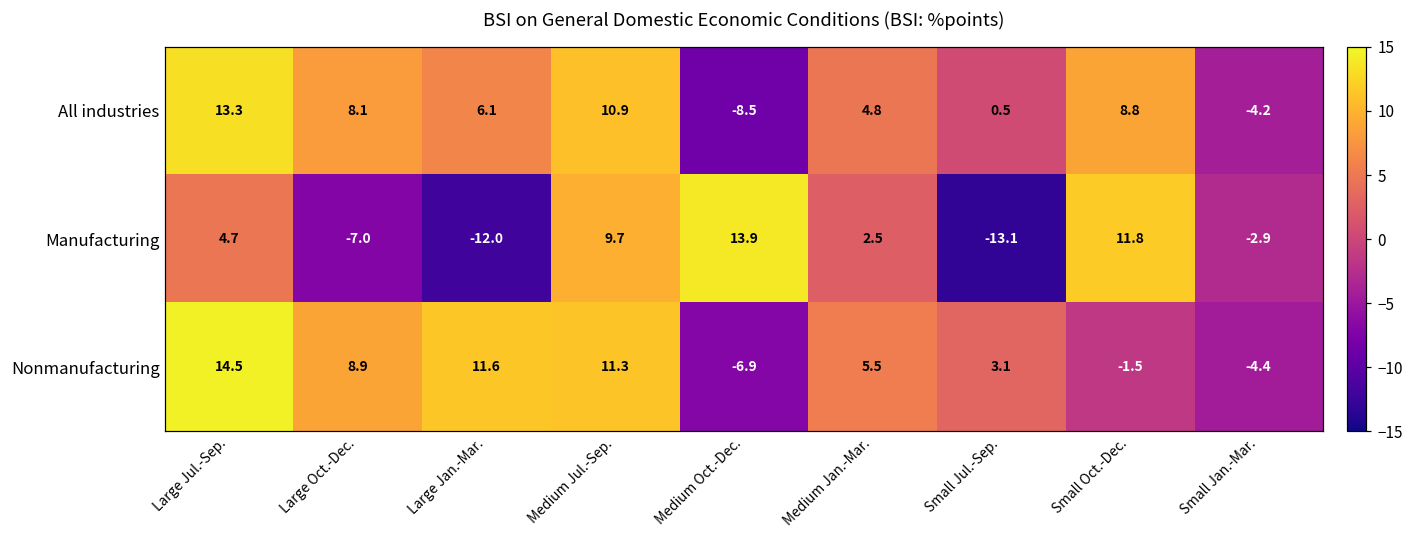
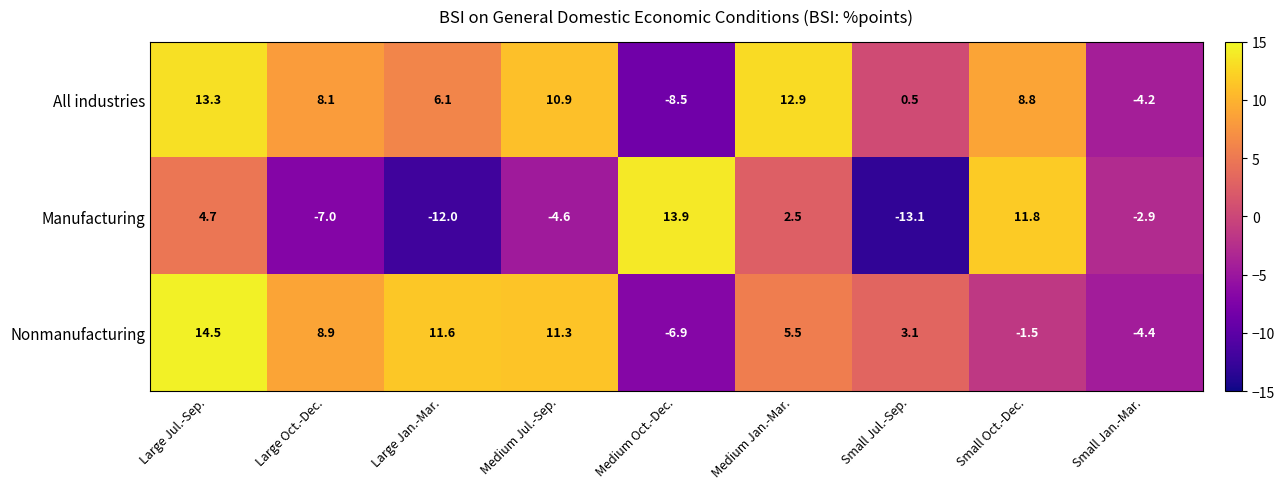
All industries, Medium Jan.-Mar.: 4.8 -> 12.9
Manufacturing, Medium Jul.-Sep.: 9.7 -> -4.6
